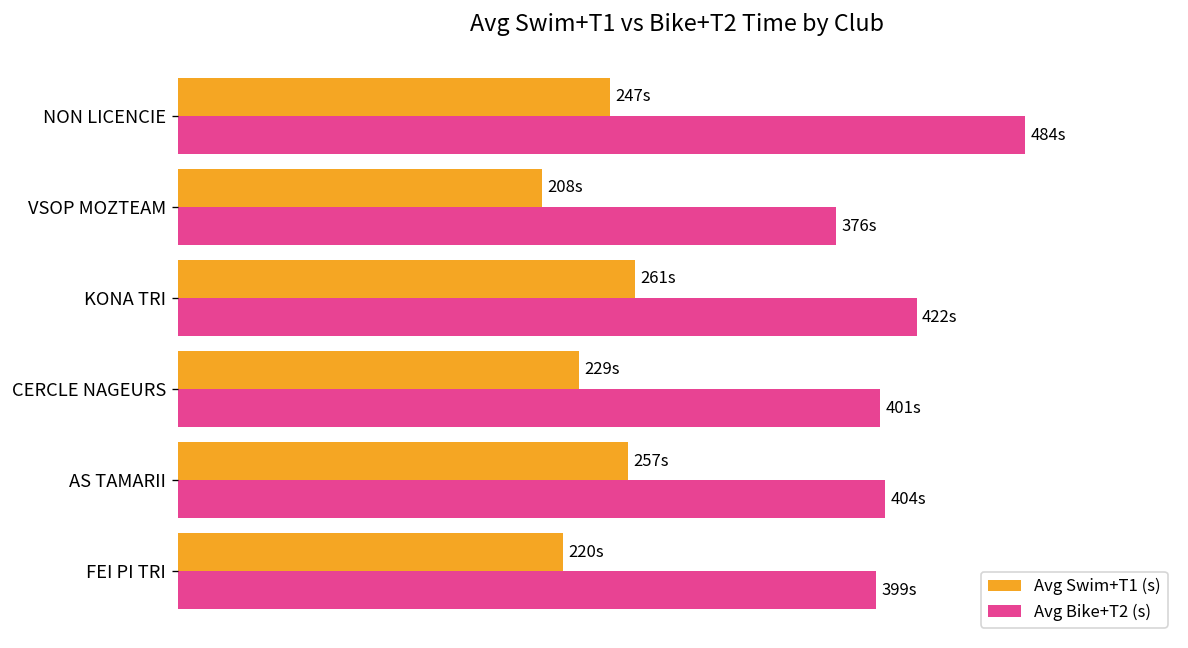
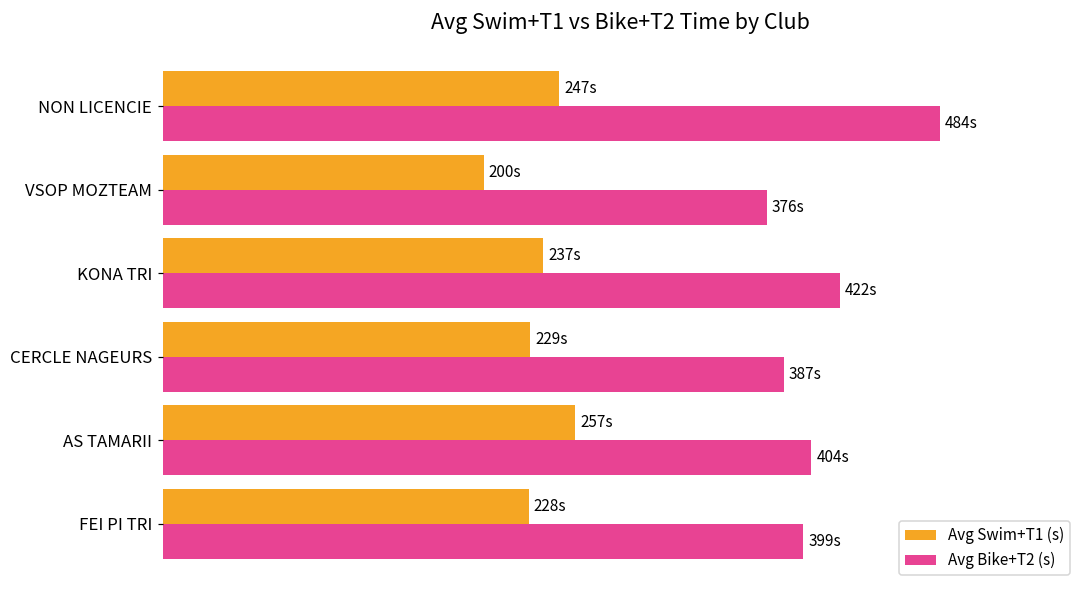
Avg Swim+T1 (s), VSOP MOZTEAM: 208s -> 200s
Avg Swim+T1 (s), KONA TRI: 261s -> 237s
Avg Bike+T2 (s), CERCLE NAGEURS: 401s -> 387s
Avg Swim+T1 (s), FEI PI TRI: 220s -> 228s
